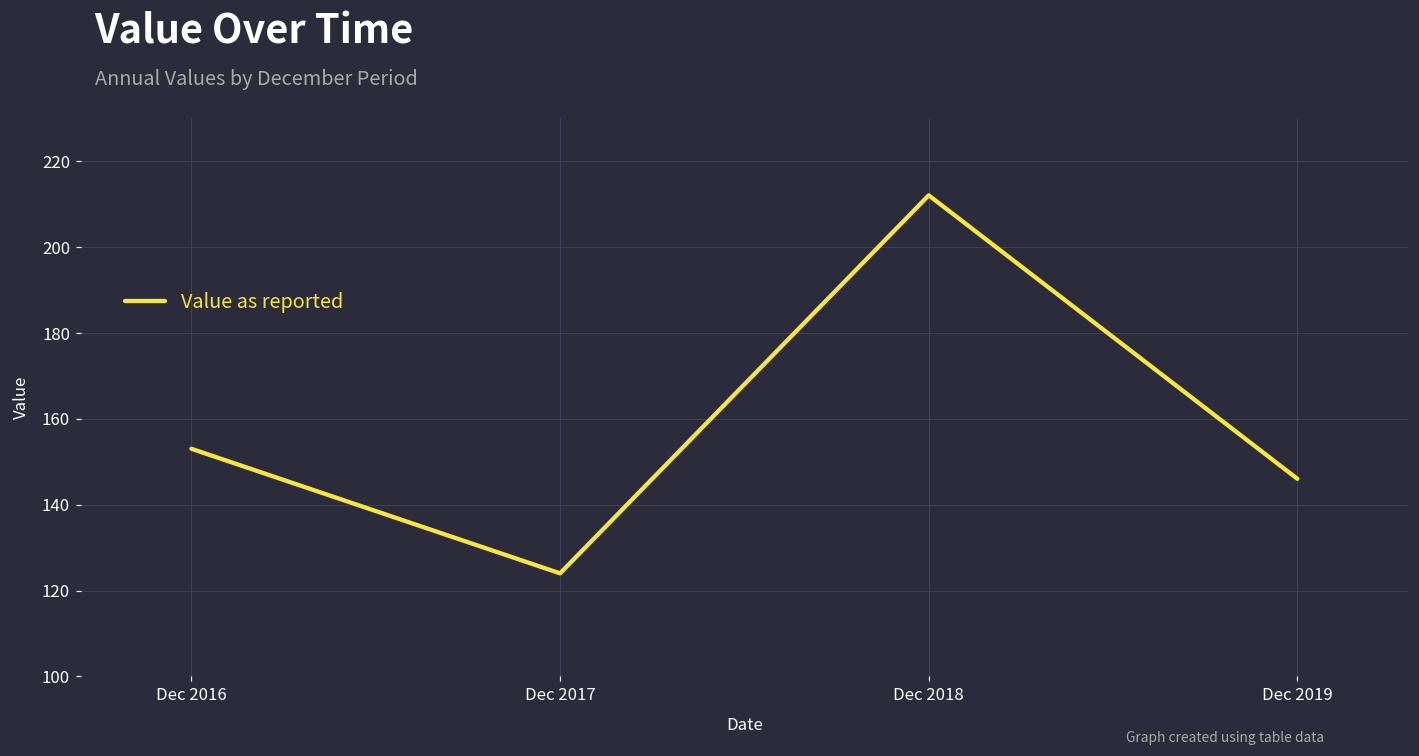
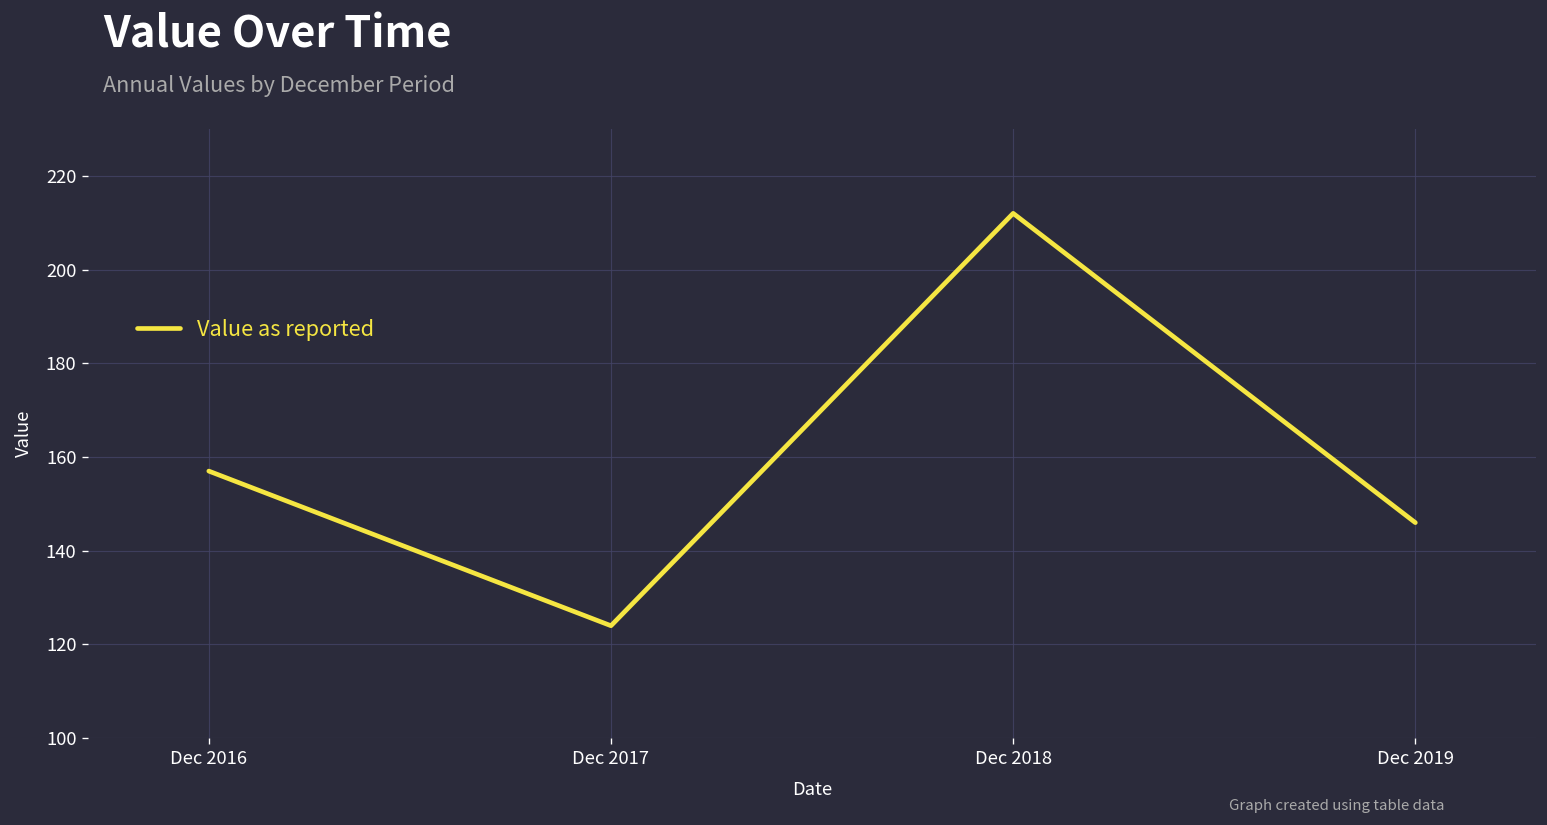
Dec 2016: 153 -> 157
